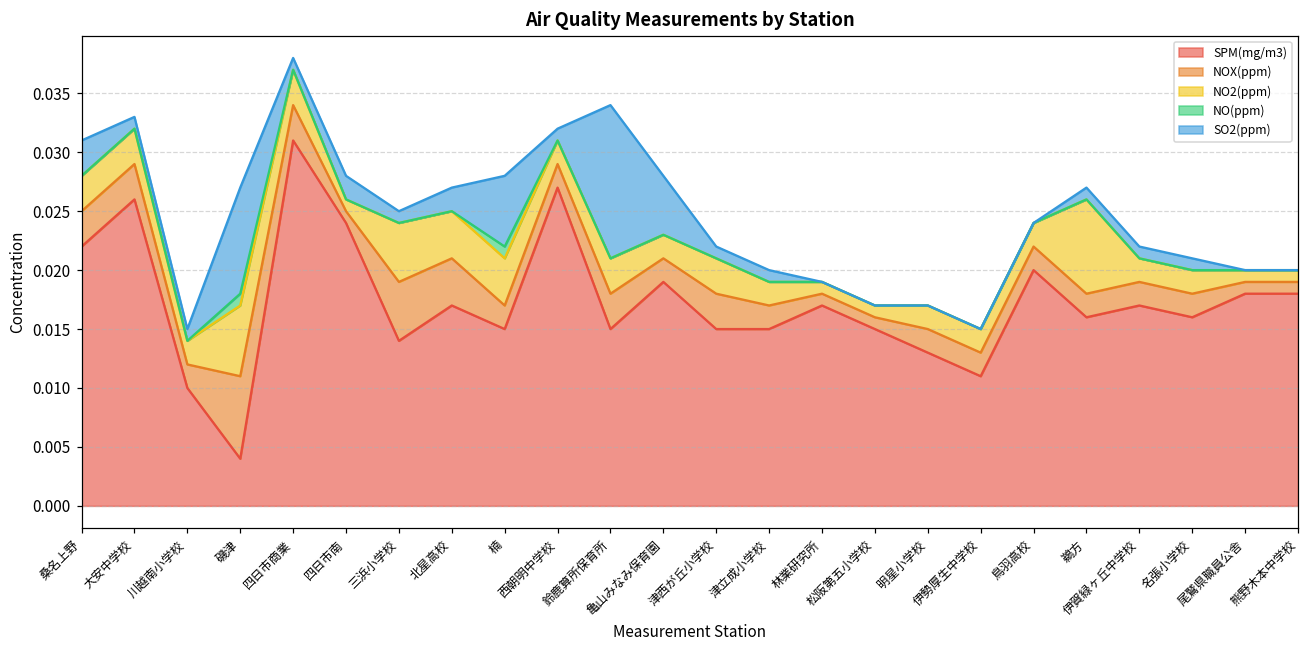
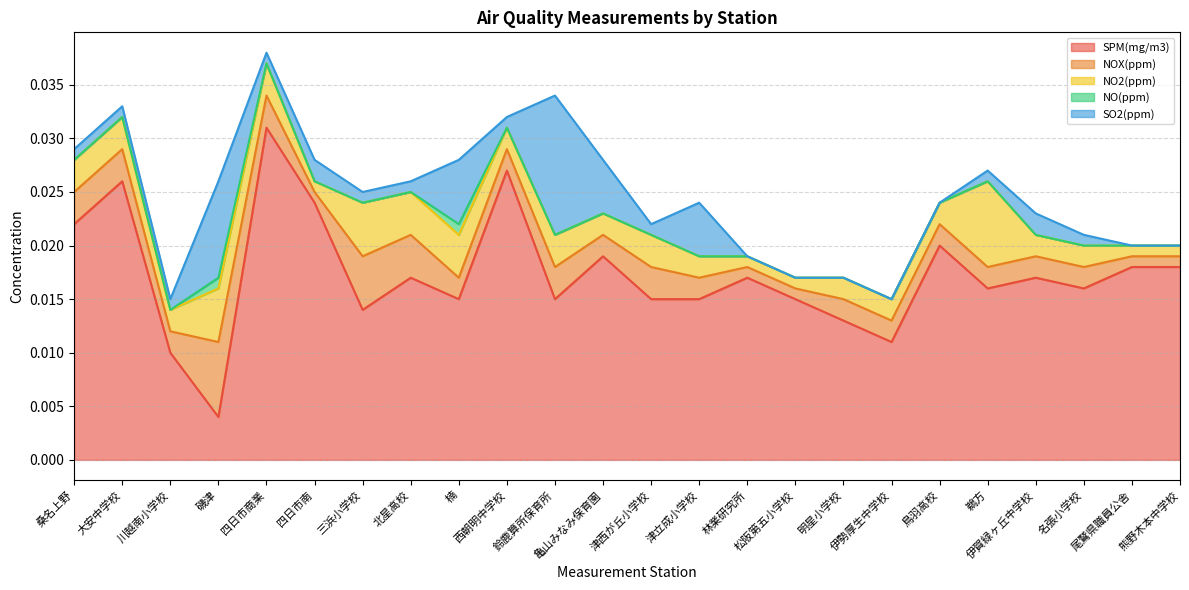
SO2(ppm), 桑名上野: 0.003 -> 0.001
NO2(ppm), 磯津: 0.006 -> 0.005
SO2(ppm), 北星高校: 0.002 -> 0.001
SO2(ppm), 津立成小学校: 0.001 -> 0.005
SO2(ppm), 伊賀緑ヶ丘中学校: 0.001 -> 0.002
